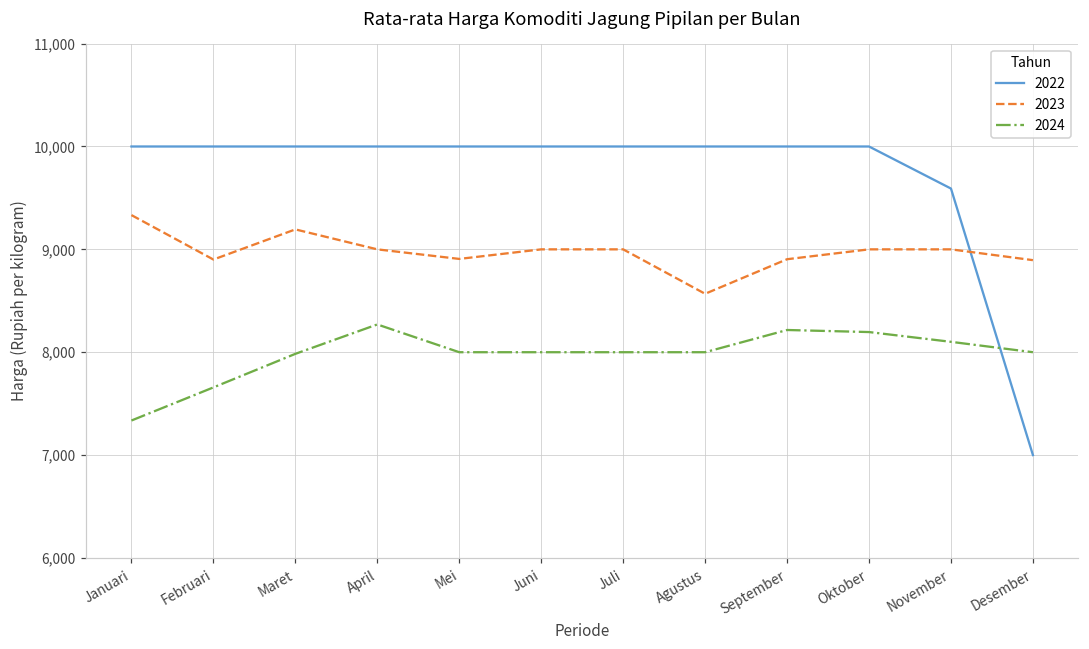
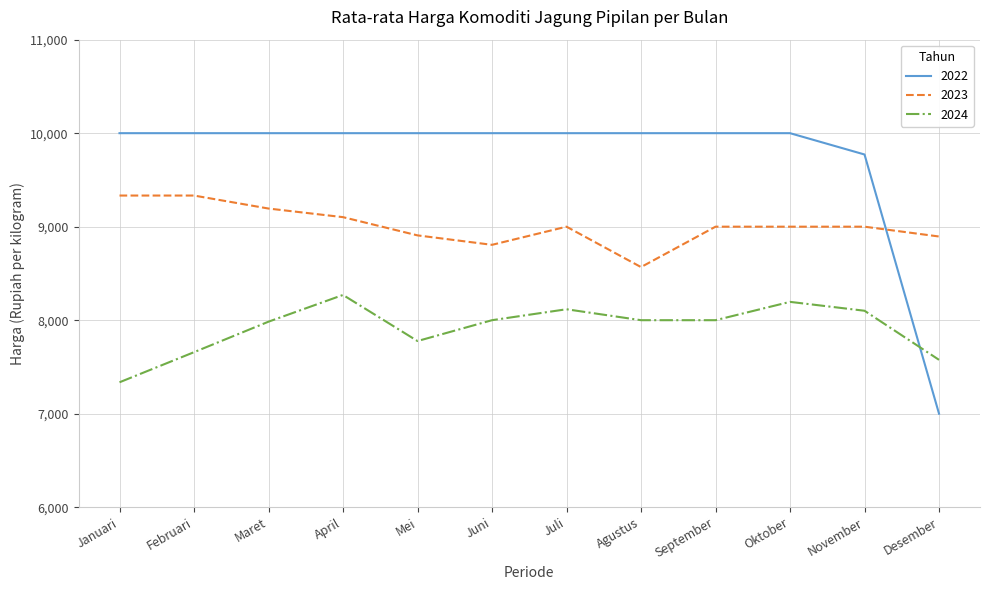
2023, Februari: 8,900 -> 9,300
2023, April: 9,000 -> 9,100
2024, Mei: 8,000 -> 7,800
2023, Juni: 9,000 -> 8,800
2024, Juli: 8,000 -> 8,100
2023, September: 8,900 -> 9,000
2024, September: 8,200 -> 8,000
2022, November: 9,600 -> 9,800
2024, Desember: 8,000 -> 7,600
